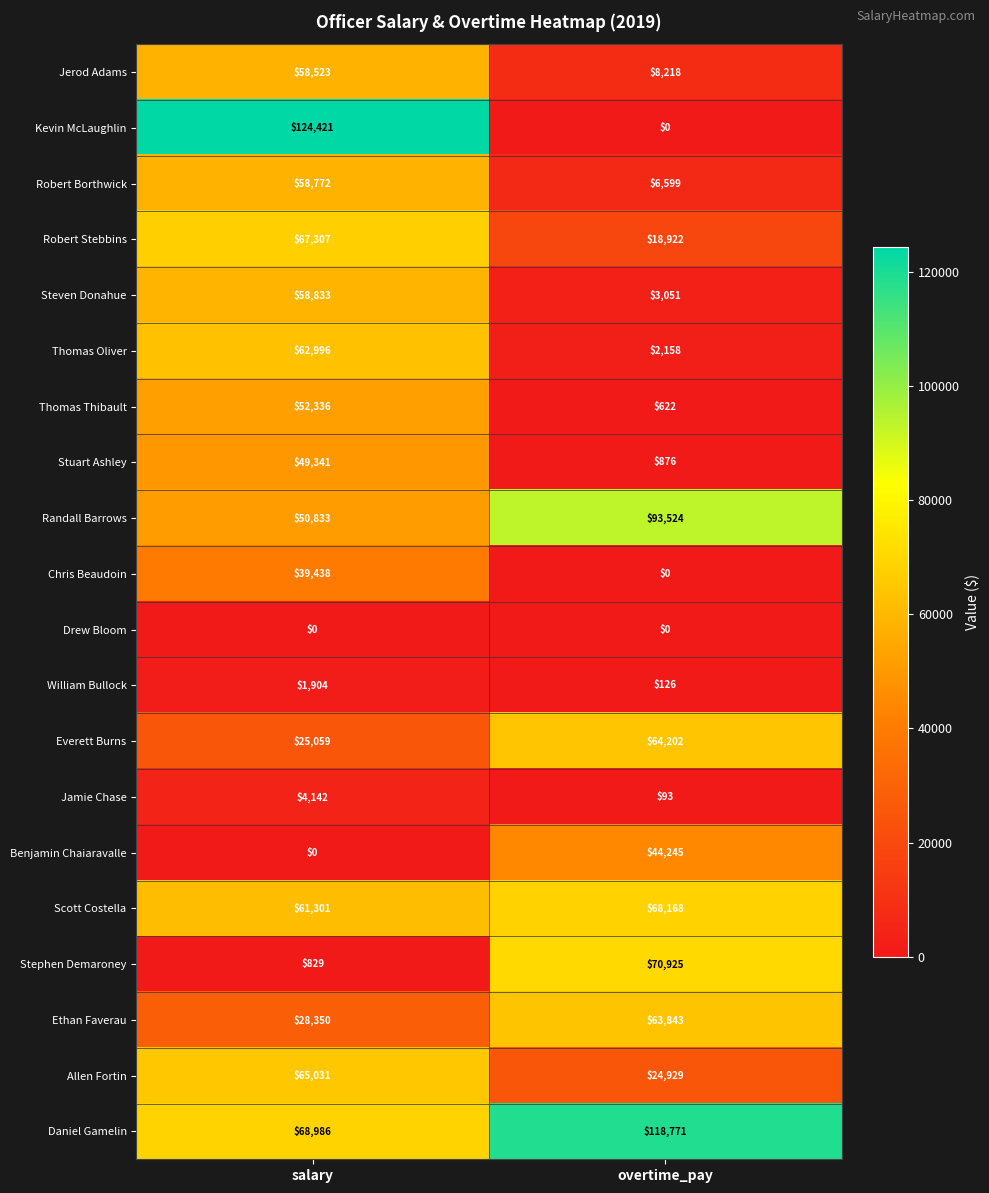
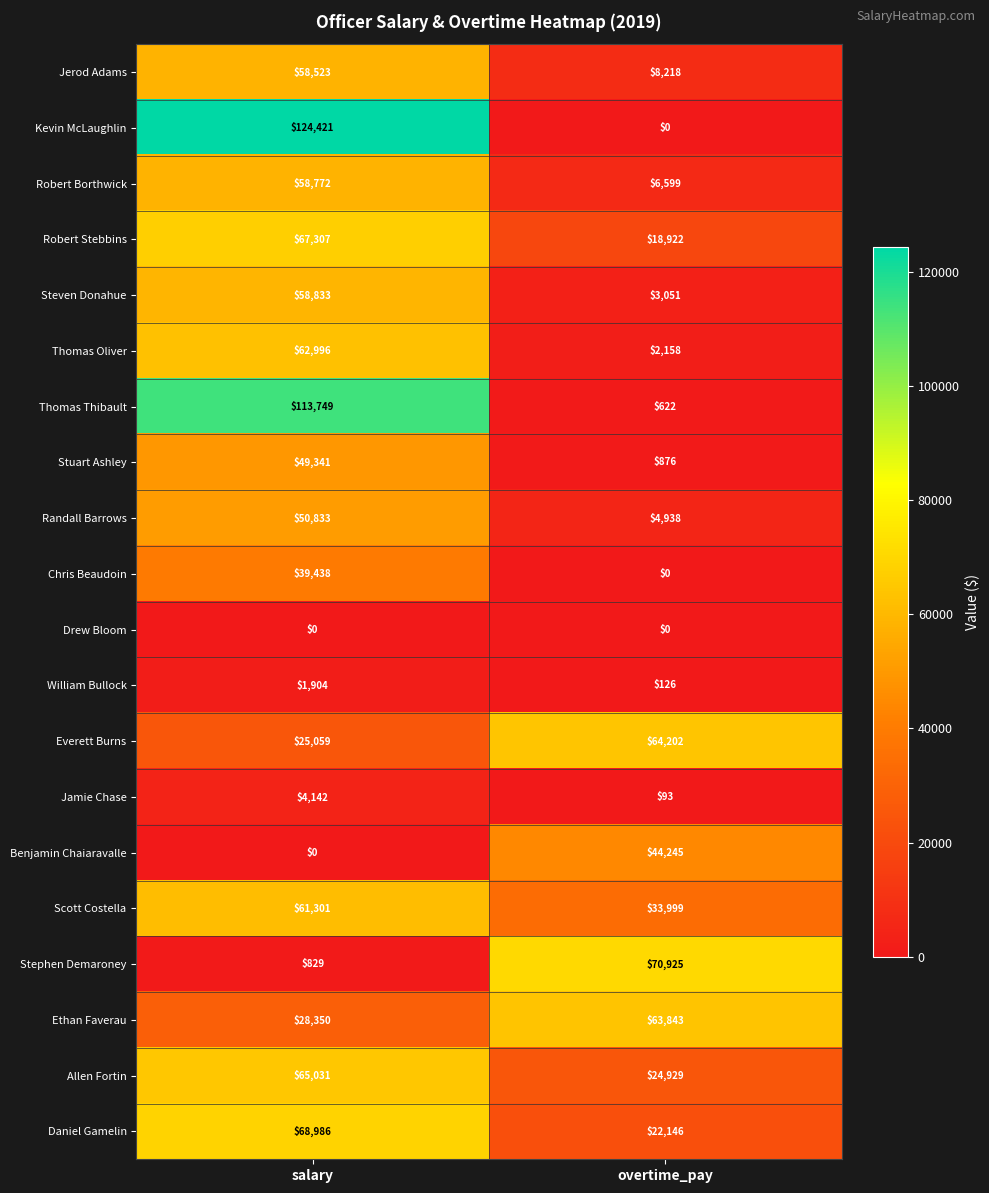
Thomas Thibault, salary: $52,336 -> $113,749
Randall Barrows, overtime_pay: $93,524 -> $4,938
Scott Costella, overtime_pay: $68,168 -> $33,999
Daniel Gamelin, overtime_pay: $118,771 -> $22,146
